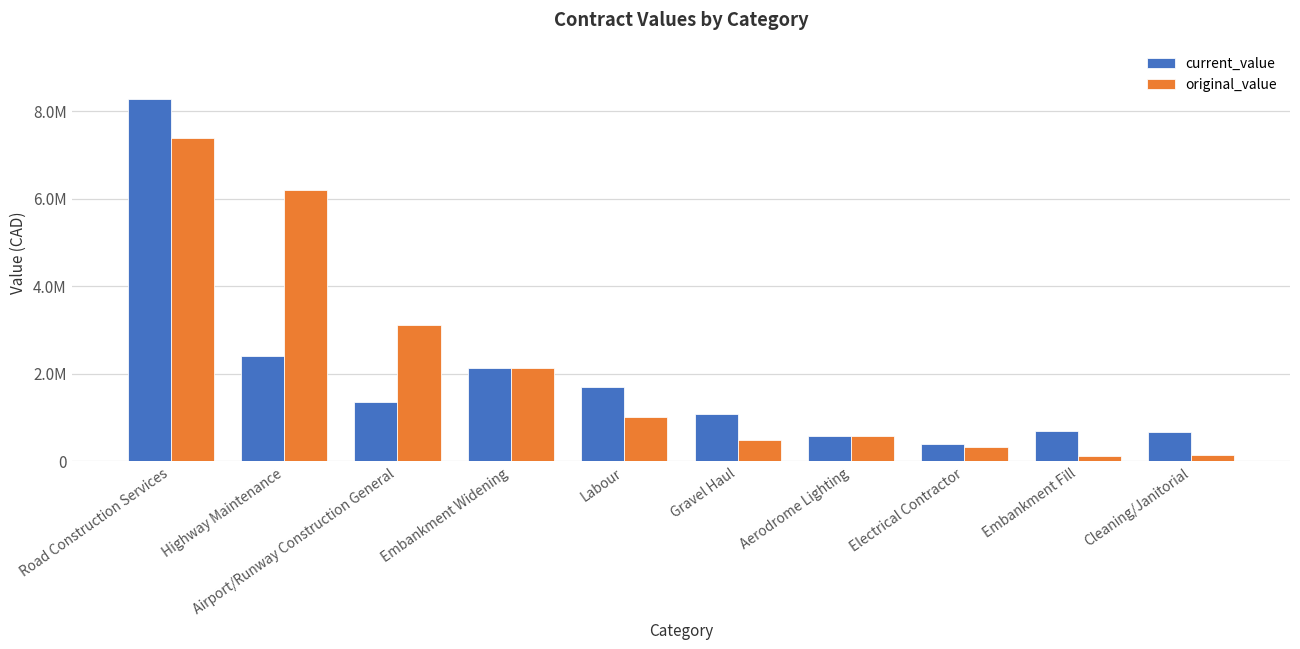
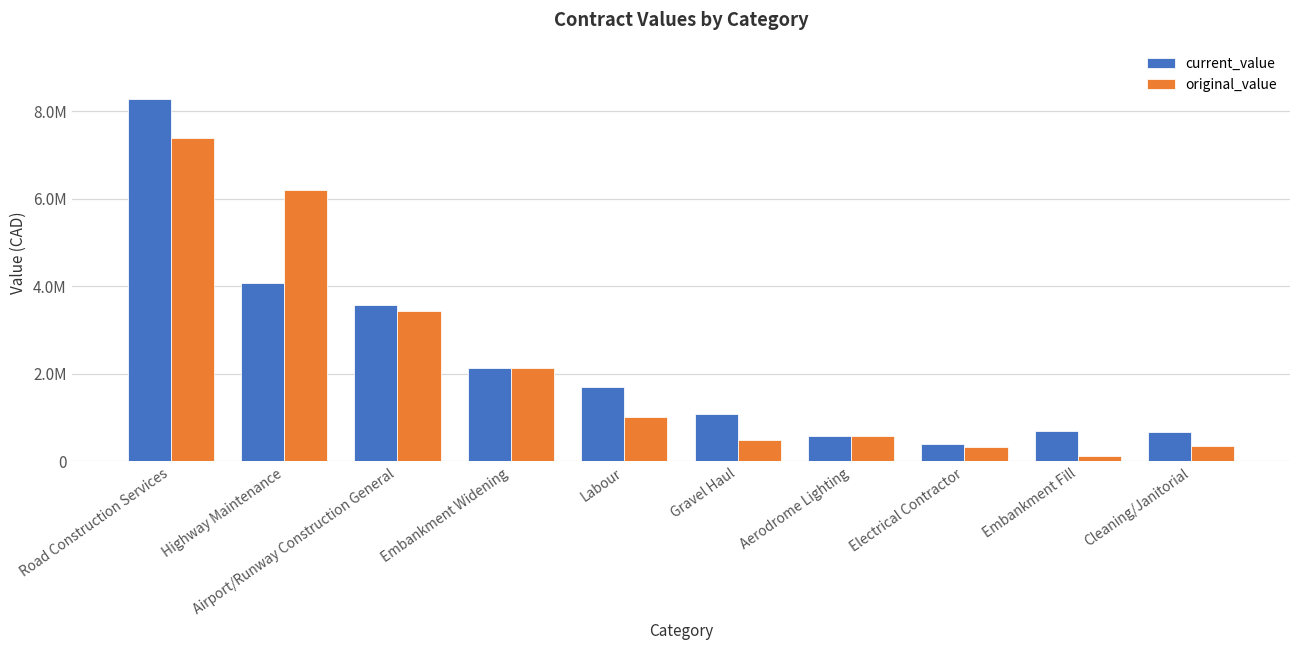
current_value, Highway Maintenance: 2400000 -> 4100000
current_value, Airport/Runway Construction General: 1400000 -> 3600000
original_value, Airport/Runway Construction General: 3100000 -> 3400000
original_value, Cleaning/Janitorial: 100000 -> 300000
